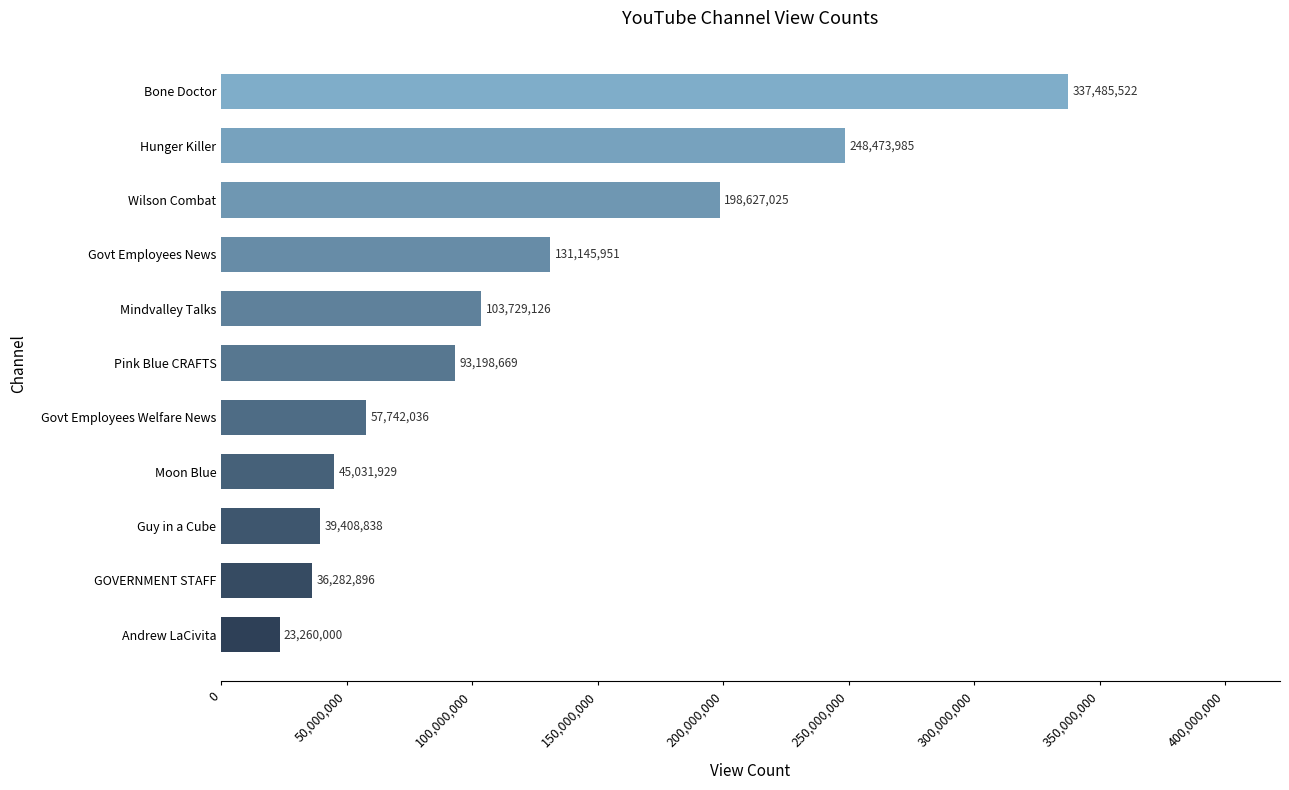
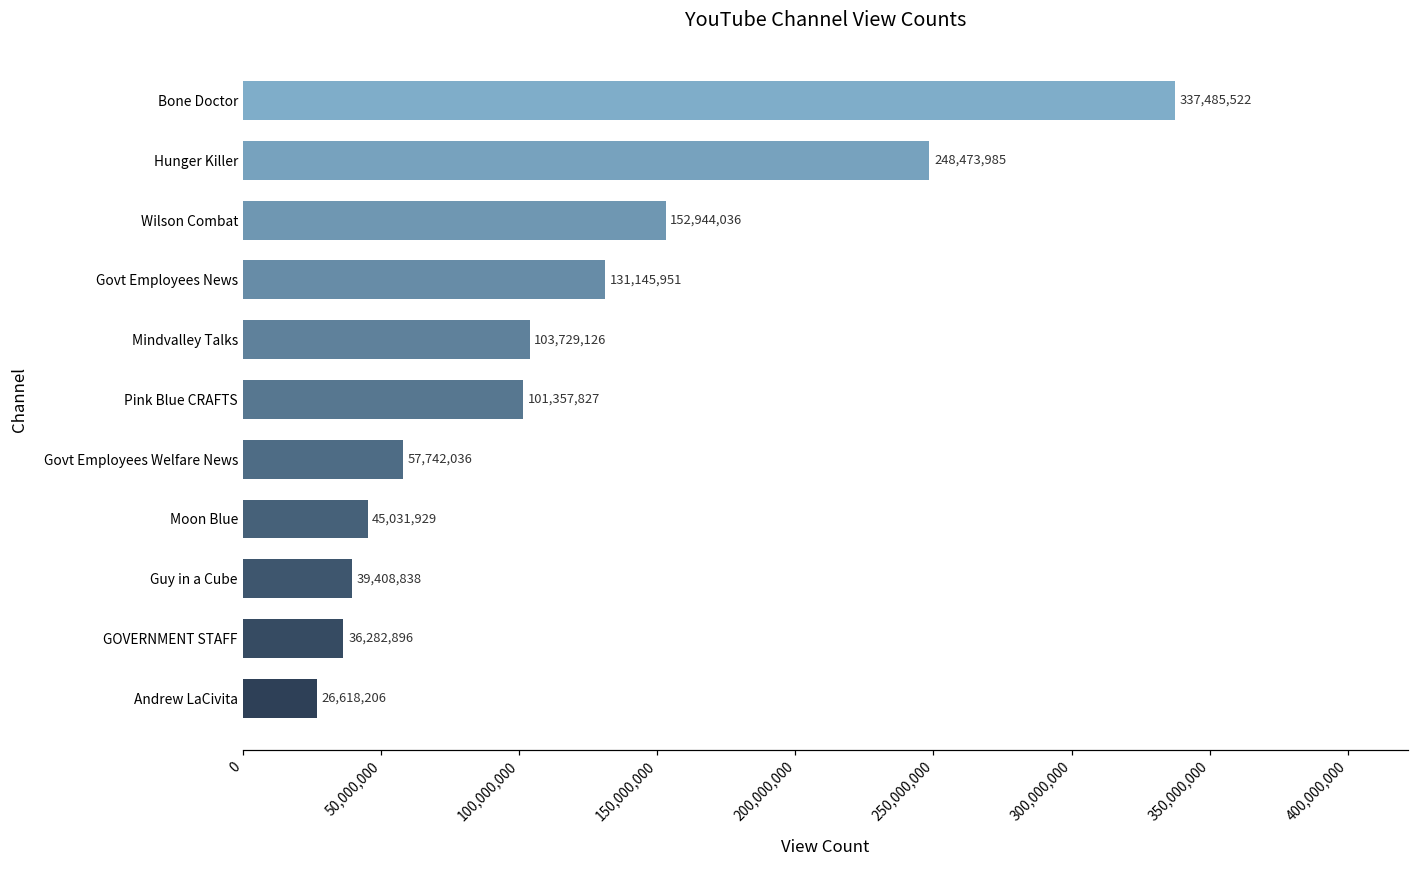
Wilson Combat: 198,627,025 -> 152,944,036
Pink Blue CRAFTS: 93,198,669 -> 101,357,827
Andrew LaCivita: 23,260,000 -> 26,618,206
